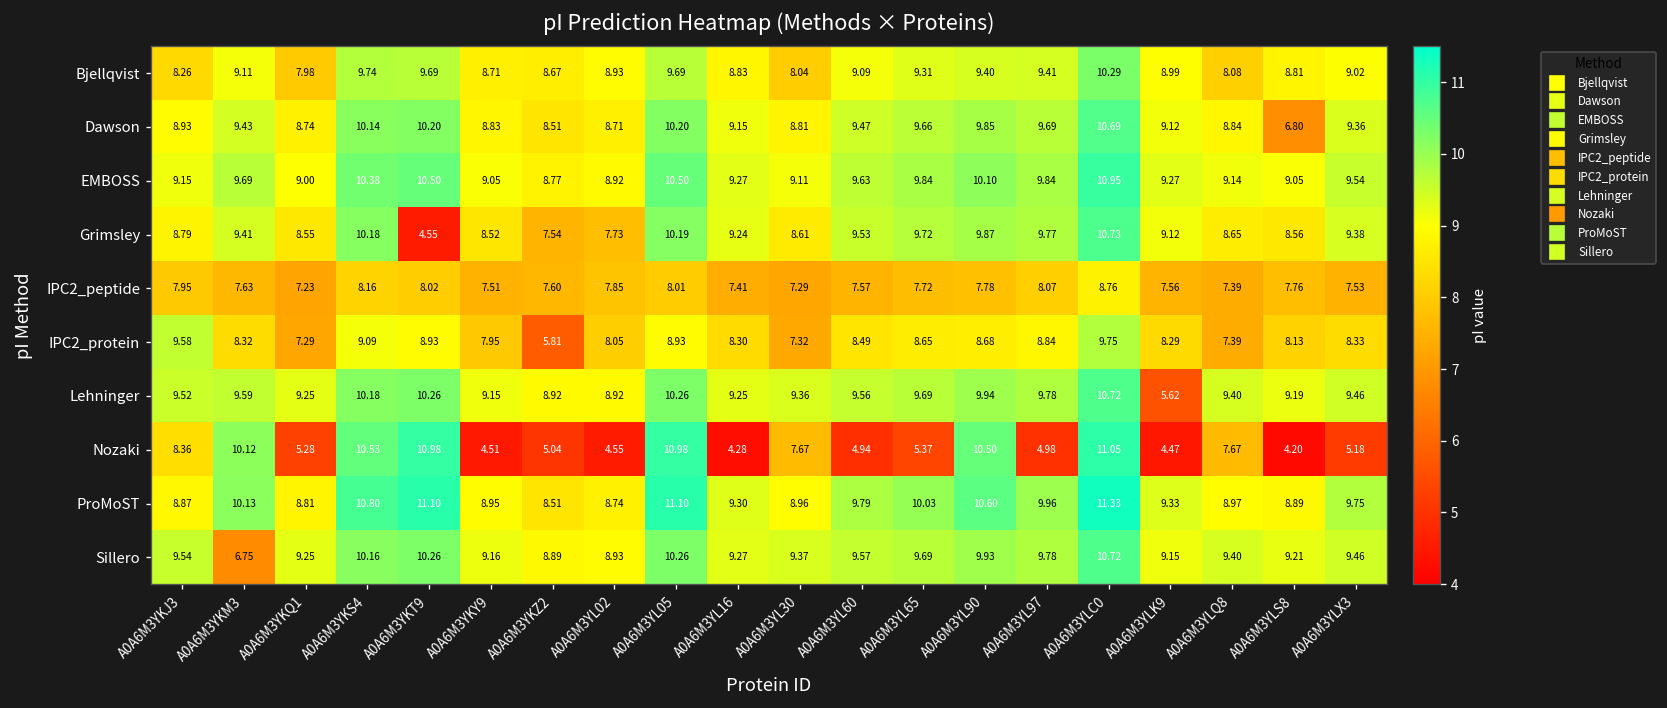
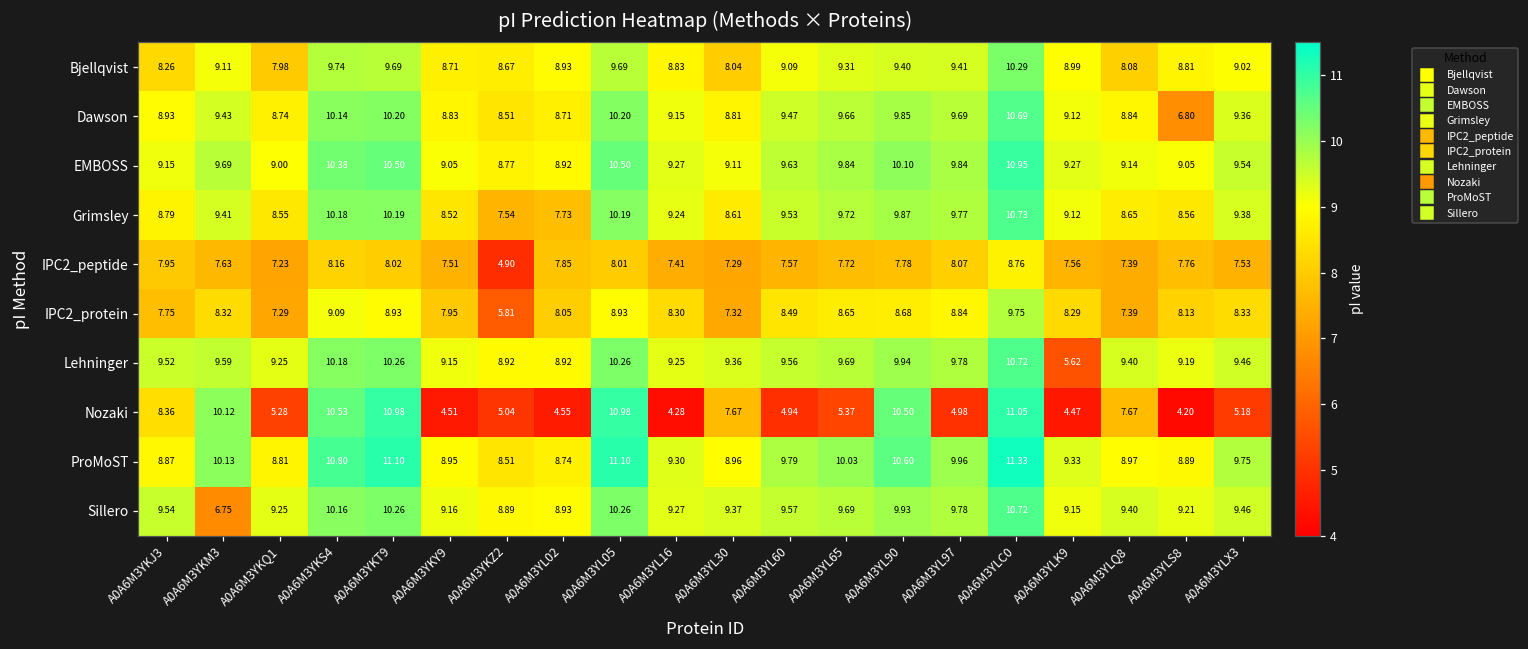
Grimsley, A0A6M3YKT9: 4.55 -> 10.19
IPC2_peptide, A0A6M3YKZ2: 7.60 -> 4.90
IPC2_protein, A0A6M3YKJ3: 9.58 -> 7.75
